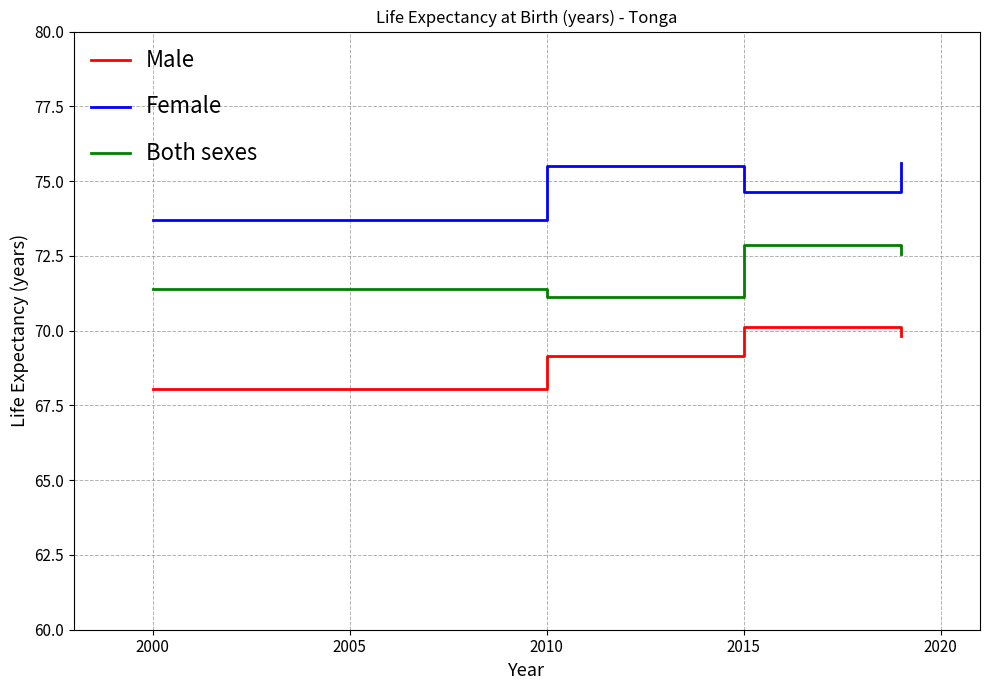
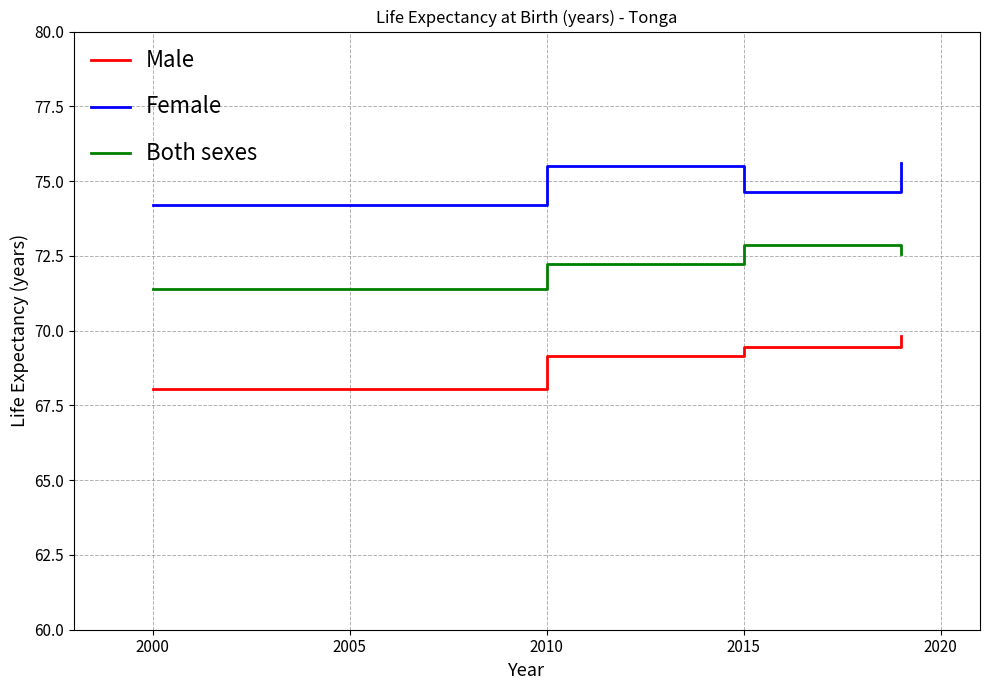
Female, 2000: 73.7 -> 74.2
Both sexes, 2010: 71.1 -> 72.2
Male, 2015: 70.1 -> 69.4
